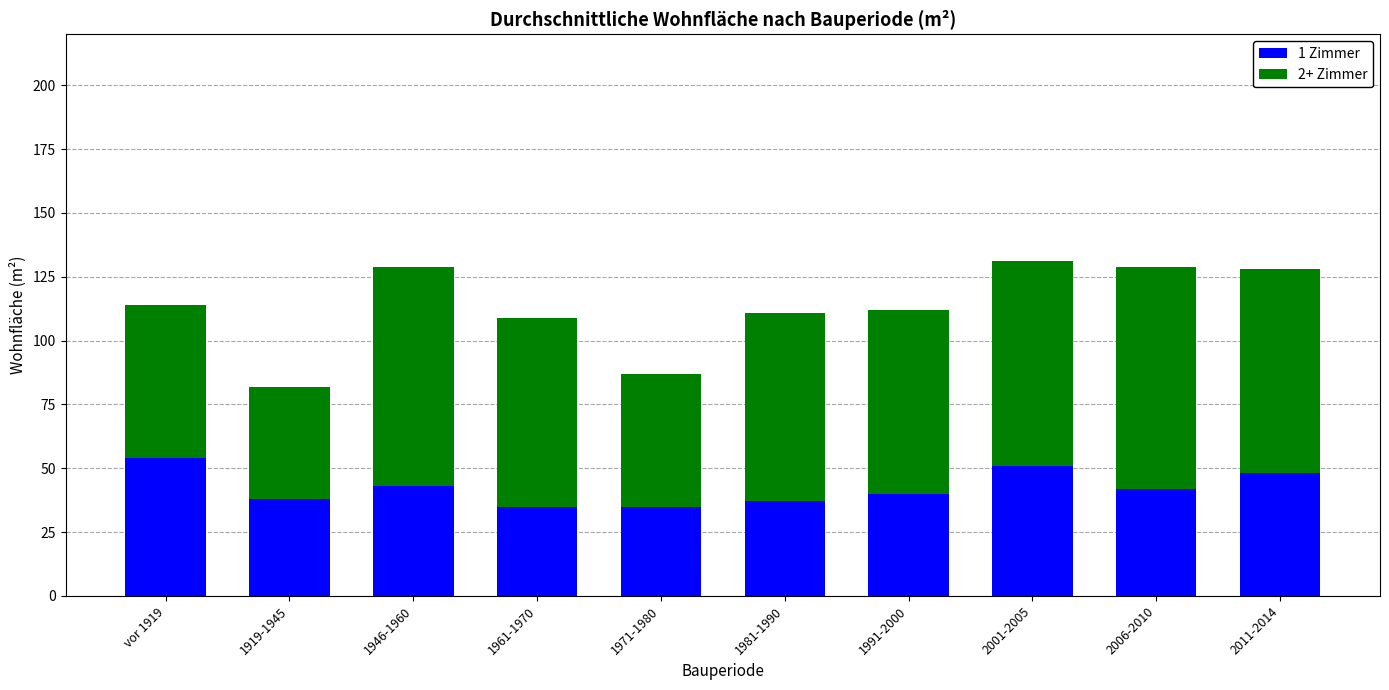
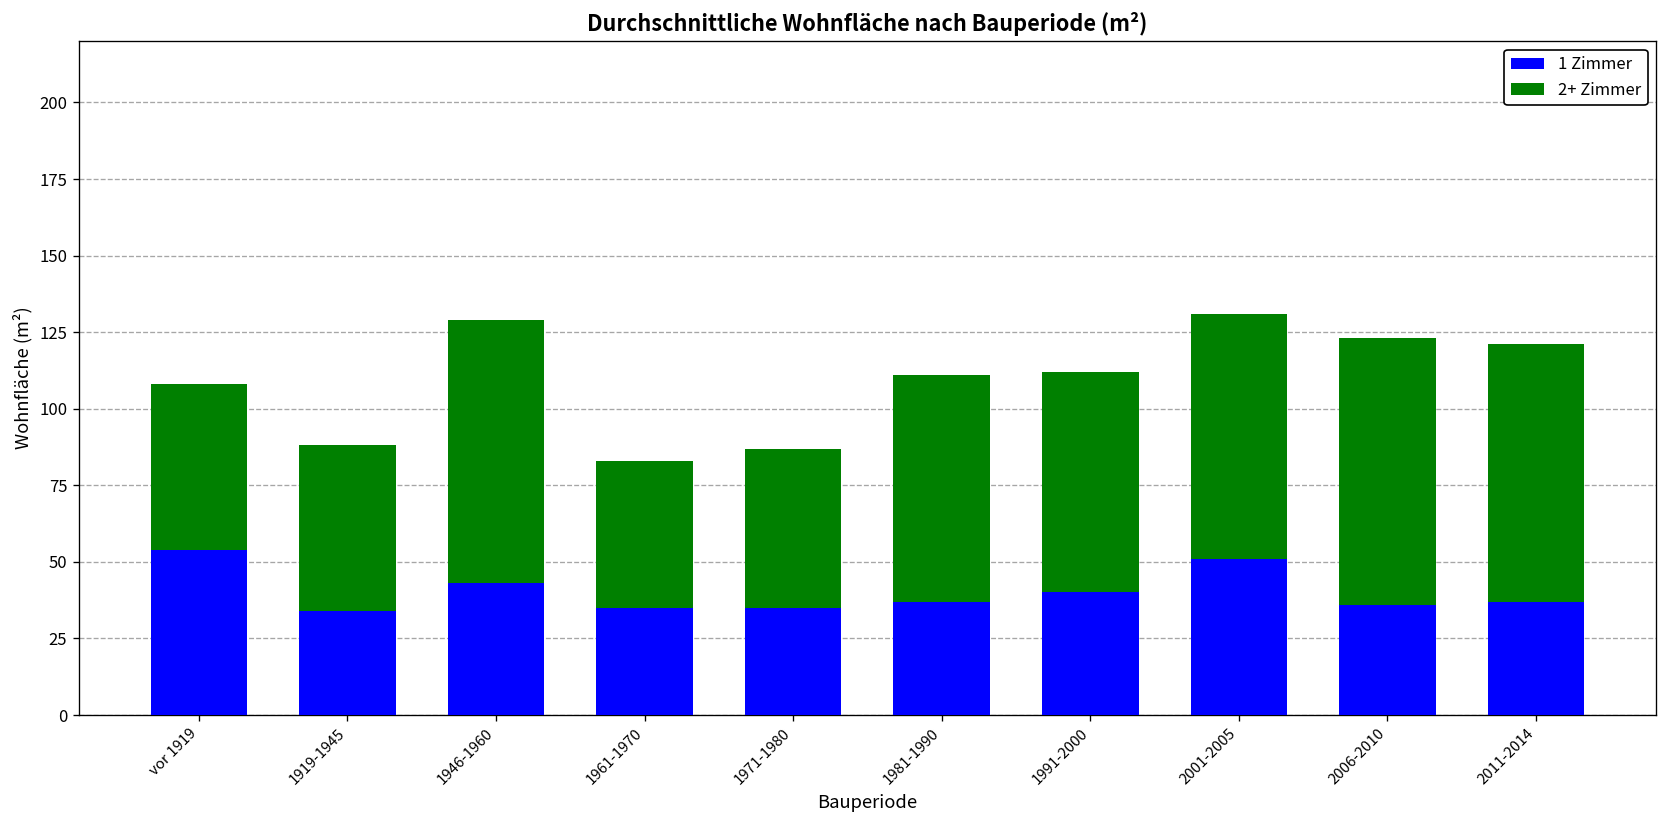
2+ Zimmer, vor 1919: 60 -> 54
1 Zimmer, 1919-1945: 38 -> 34
2+ Zimmer, 1919-1945: 44 -> 54
2+ Zimmer, 1961-1970: 74 -> 48
1 Zimmer, 2006-2010: 42 -> 36
1 Zimmer, 2011-2014: 48 -> 37
2+ Zimmer, 2011-2014: 80 -> 84
